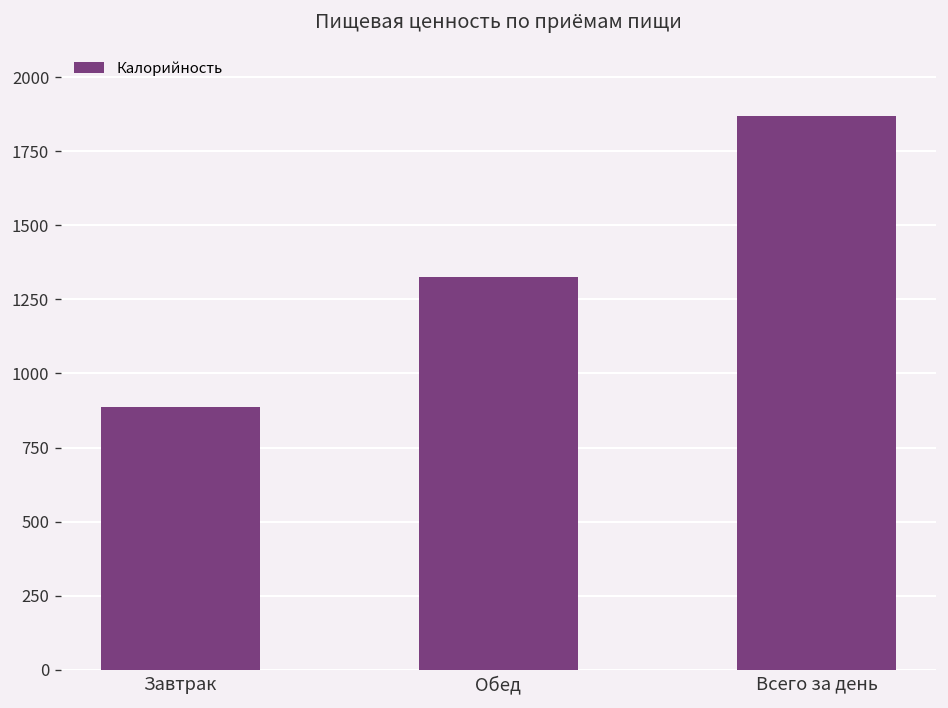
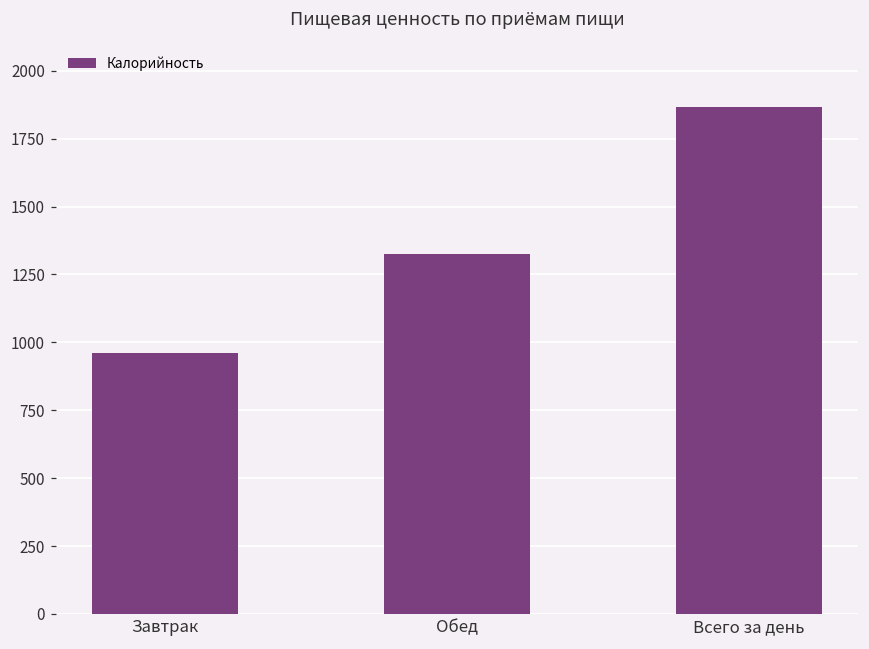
Завтрак: 890 -> 960
